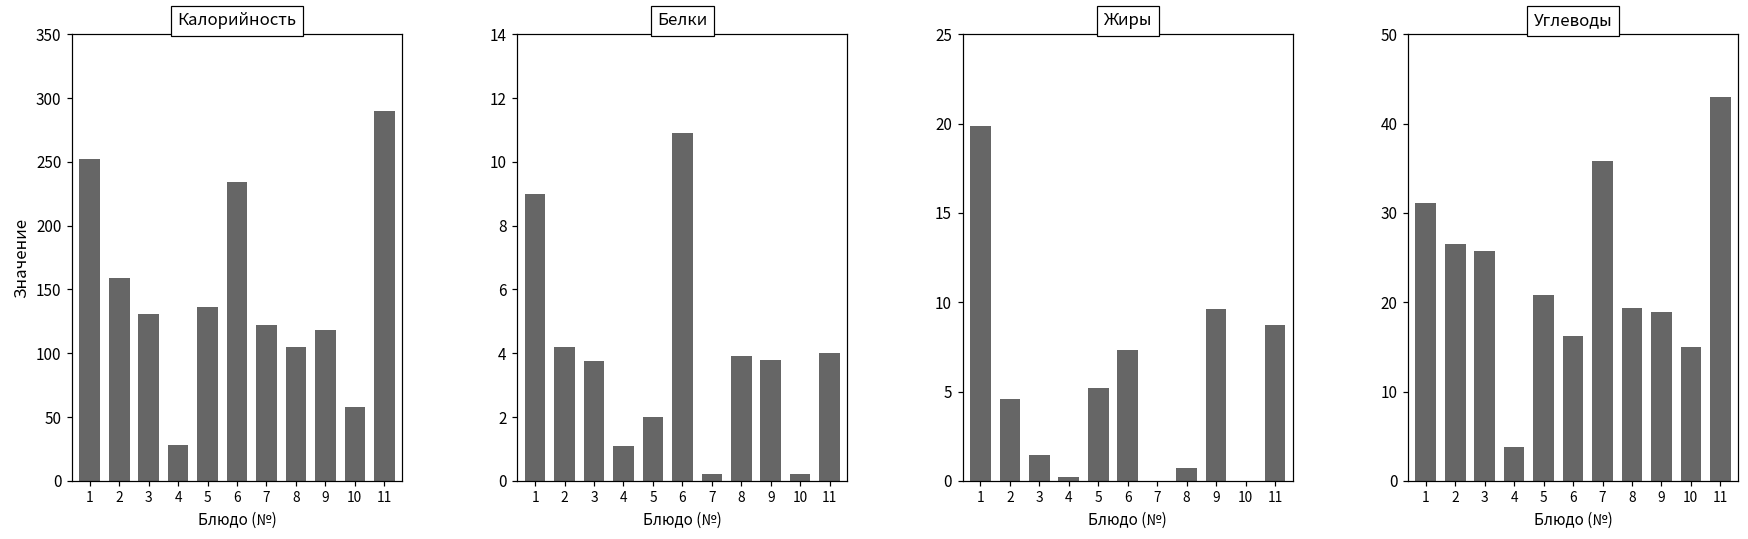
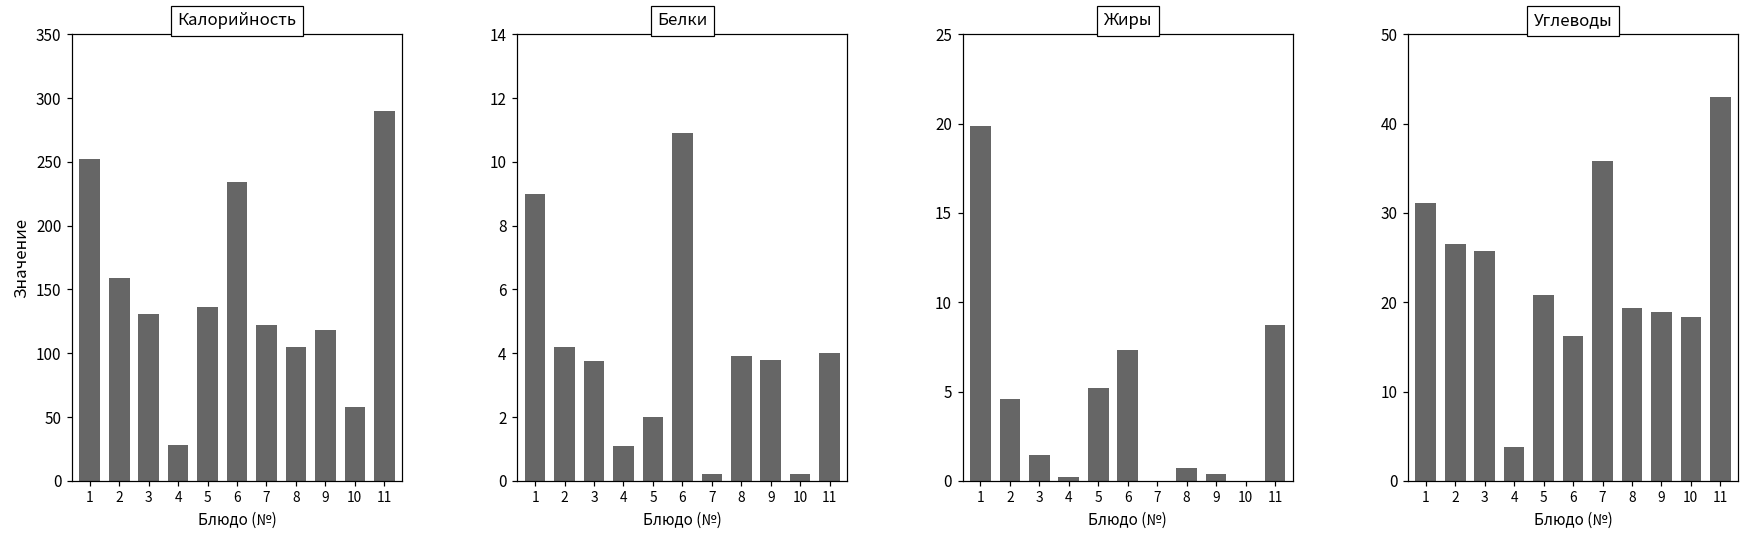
Жиры, 9: 9.6 -> 0.4
Углеводы, 10: 15 -> 18
